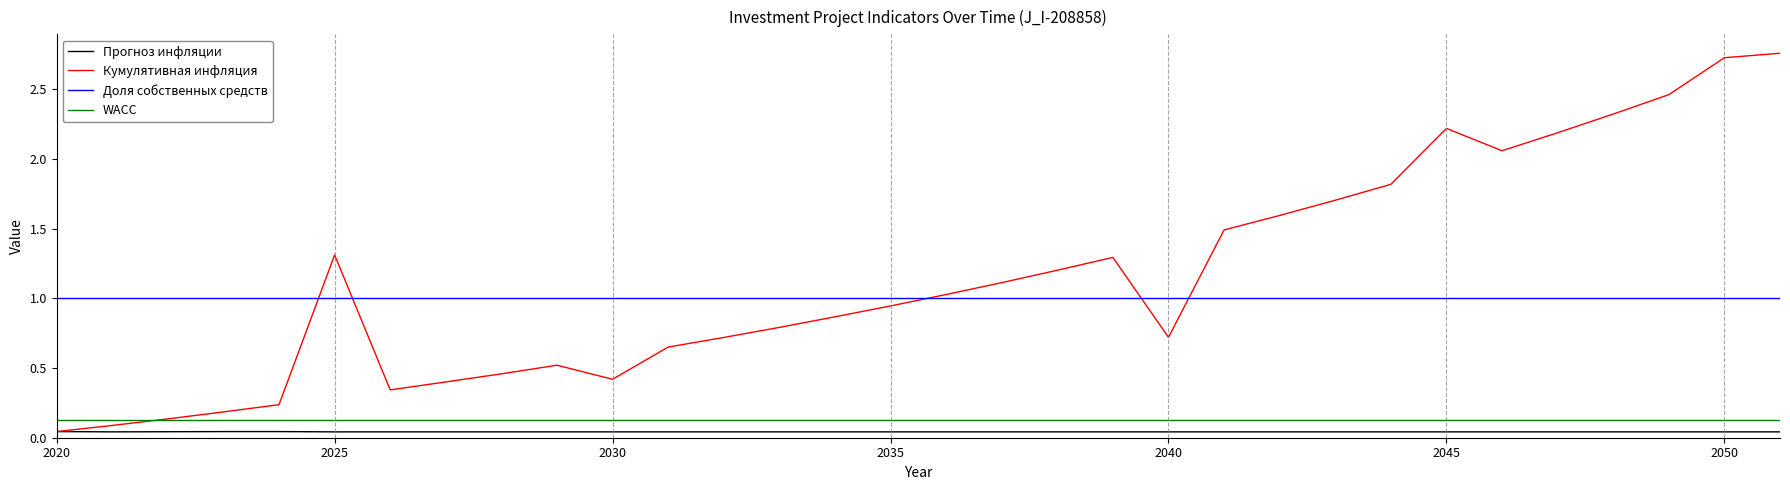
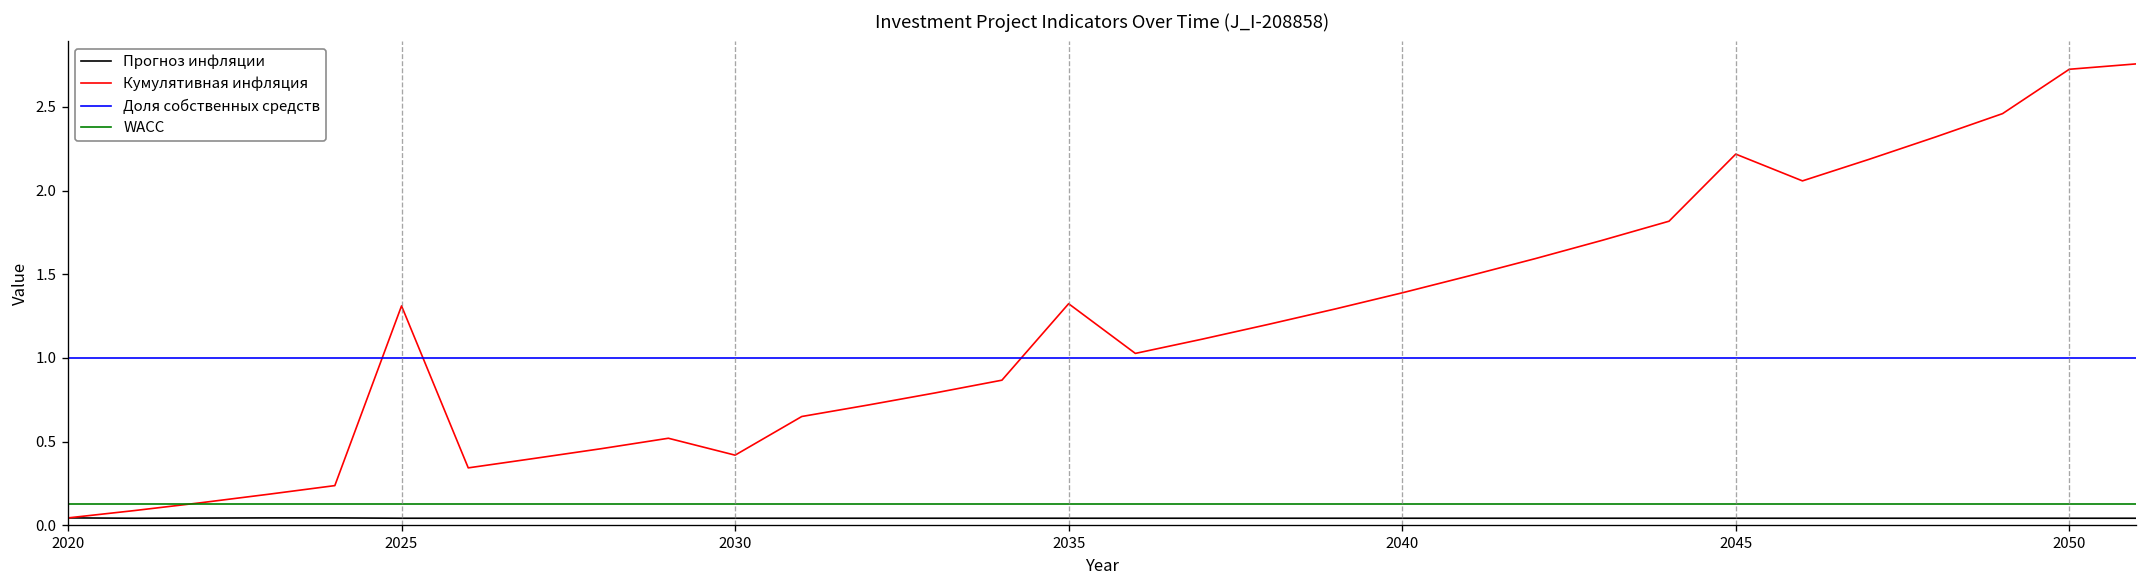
Кумулятивная инфляция, 2035: 0.95 -> 1.32
Кумулятивная инфляция, 2040: 0.72 -> 1.39
